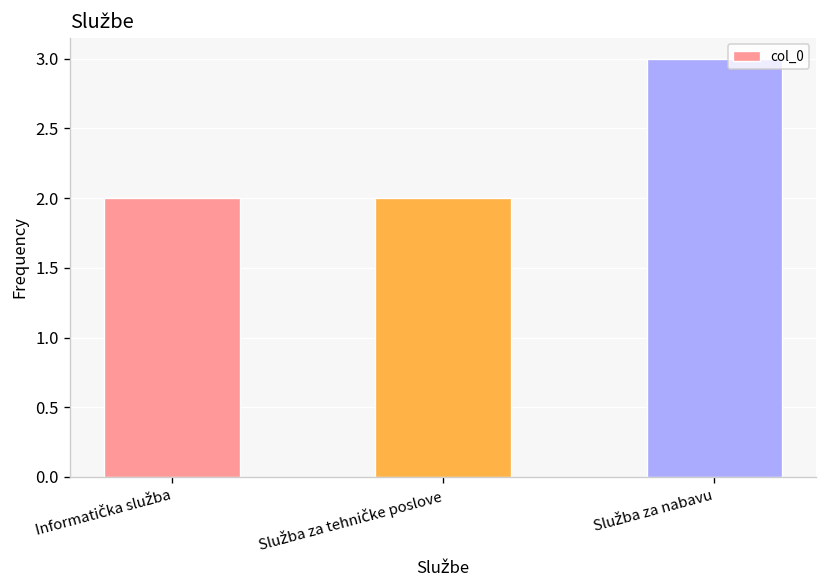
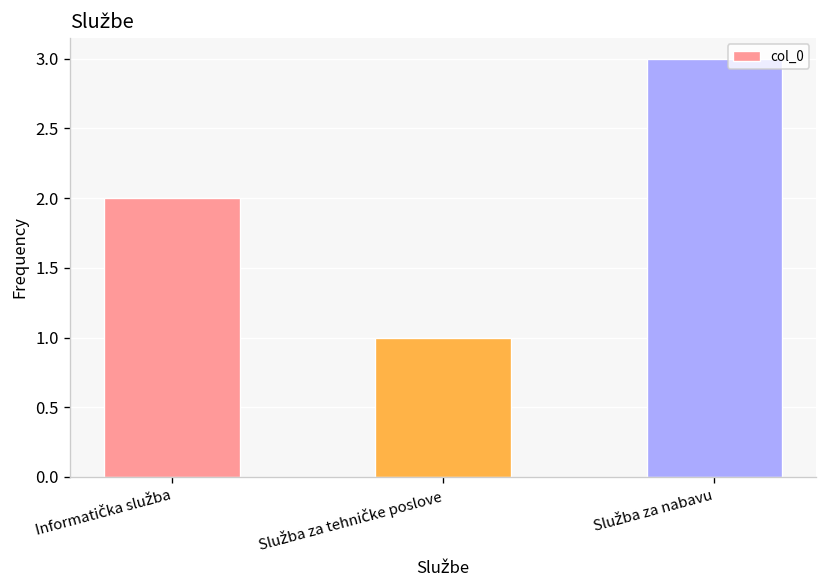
Služba za tehničke poslove: 2 -> 1
